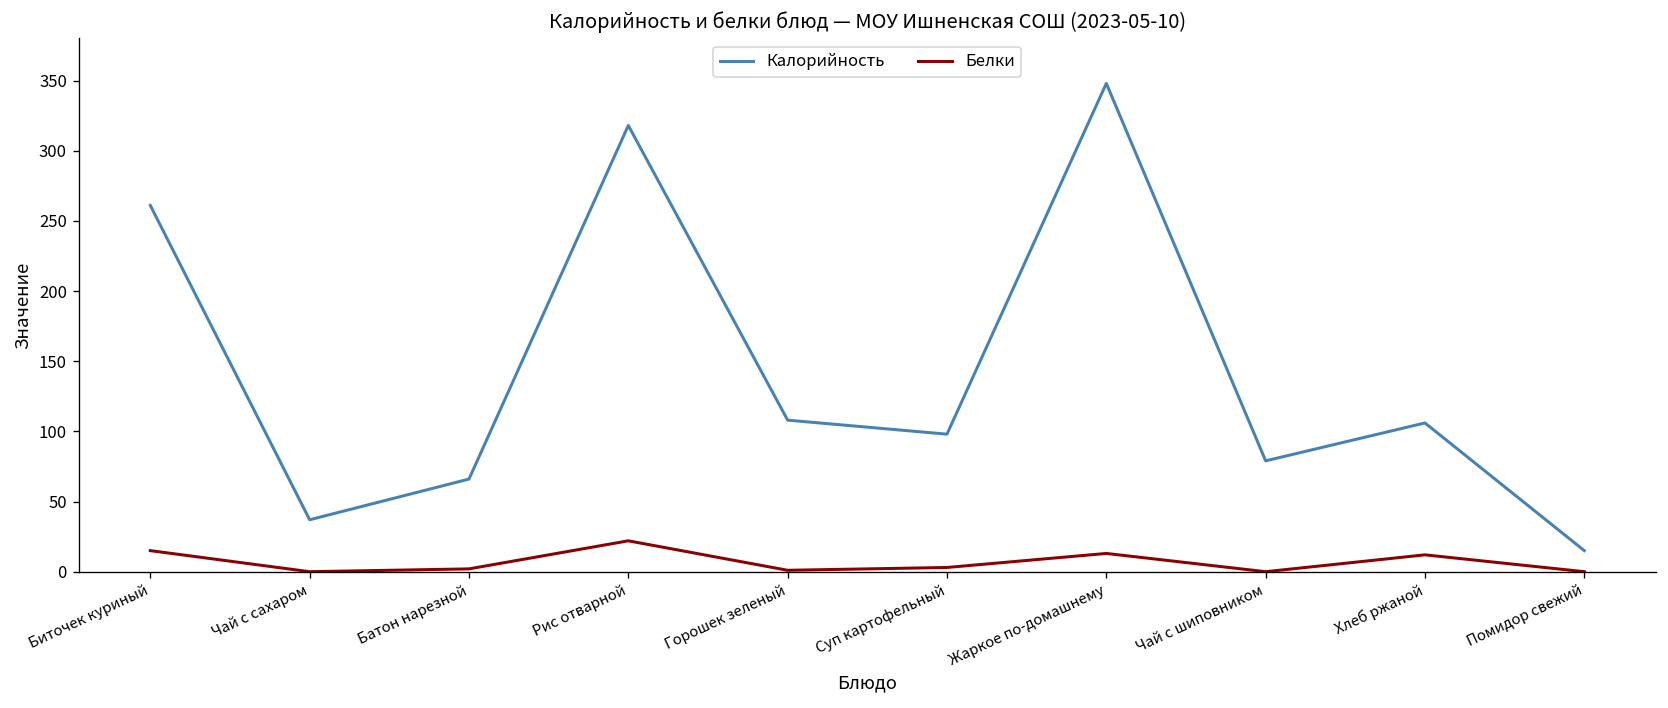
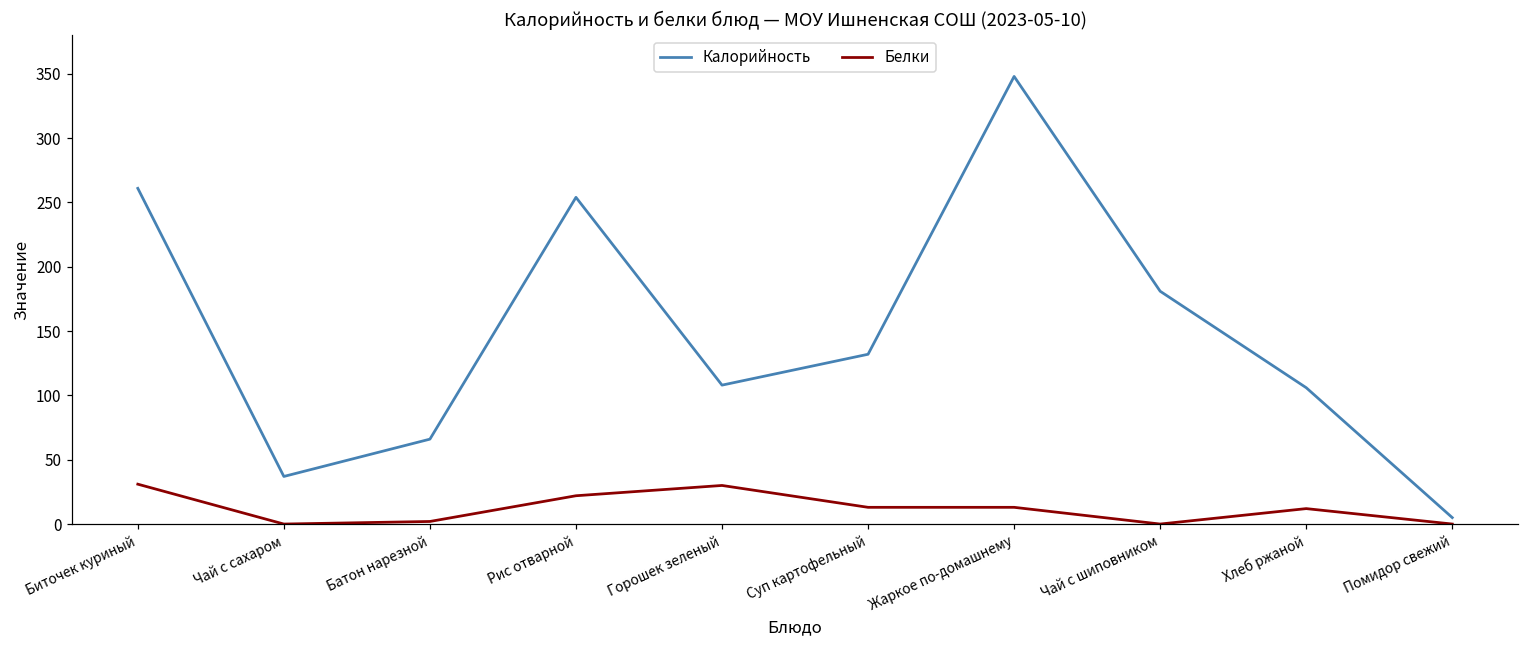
Белки, Биточек куриный: 15 -> 31
Калорийность, Рис отварной: 318 -> 254
Белки, Горошек зеленый: 1 -> 30
Калорийность, Суп картофельный: 98 -> 132
Белки, Суп картофельный: 3 -> 13
Калорийность, Чай с шиповником: 79 -> 181
Калорийность, Помидор свежий: 15 -> 5
